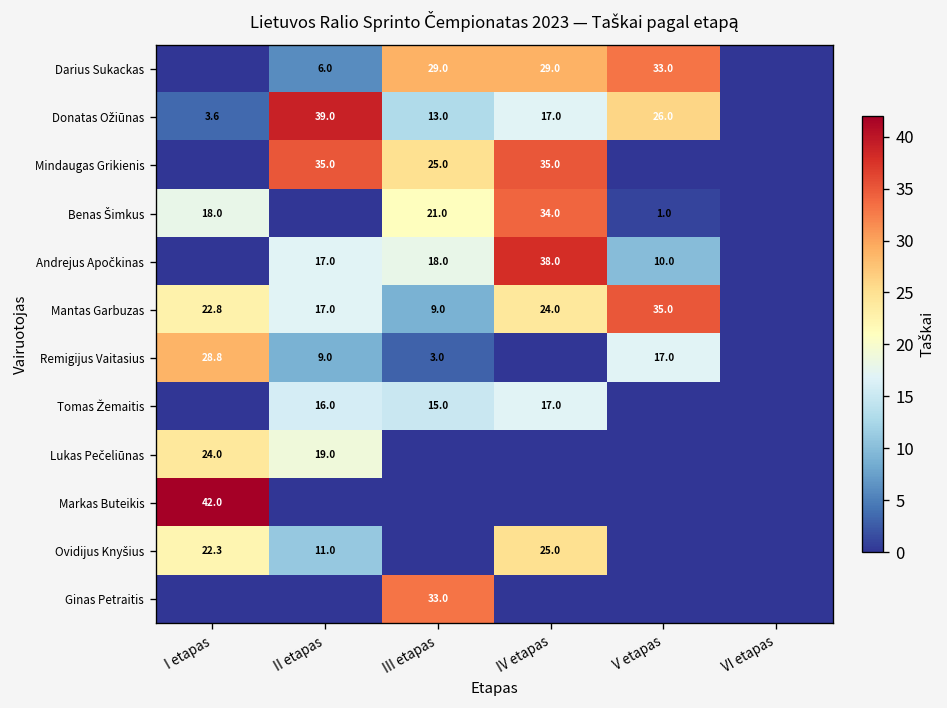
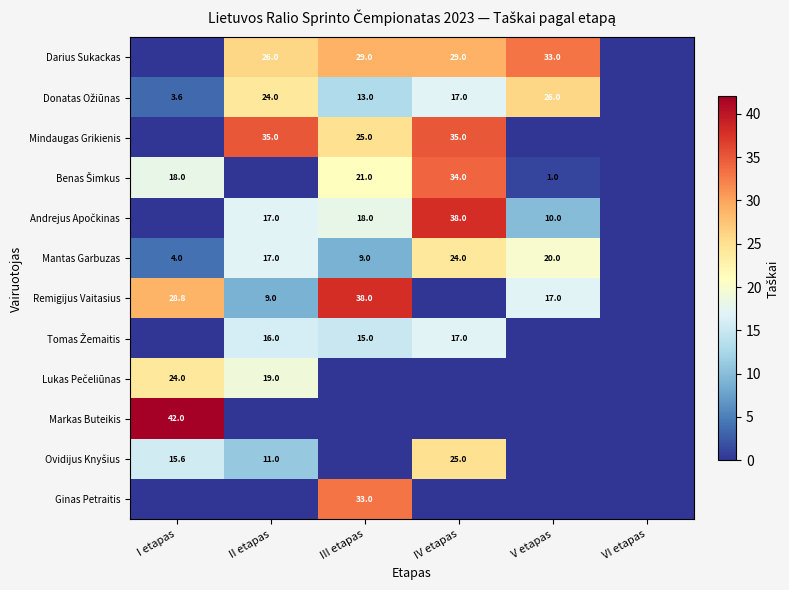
Darius Sukackas, II etapas: 6.0 -> 26.0
Donatas Ožiūnas, II etapas: 39.0 -> 24.0
Mantas Garbuzas, I etapas: 22.8 -> 4.0
Mantas Garbuzas, V etapas: 35.0 -> 20.0
Remigijus Vaitasius, III etapas: 3.0 -> 38.0
Ovidijus Knyšius, I etapas: 22.3 -> 15.6
